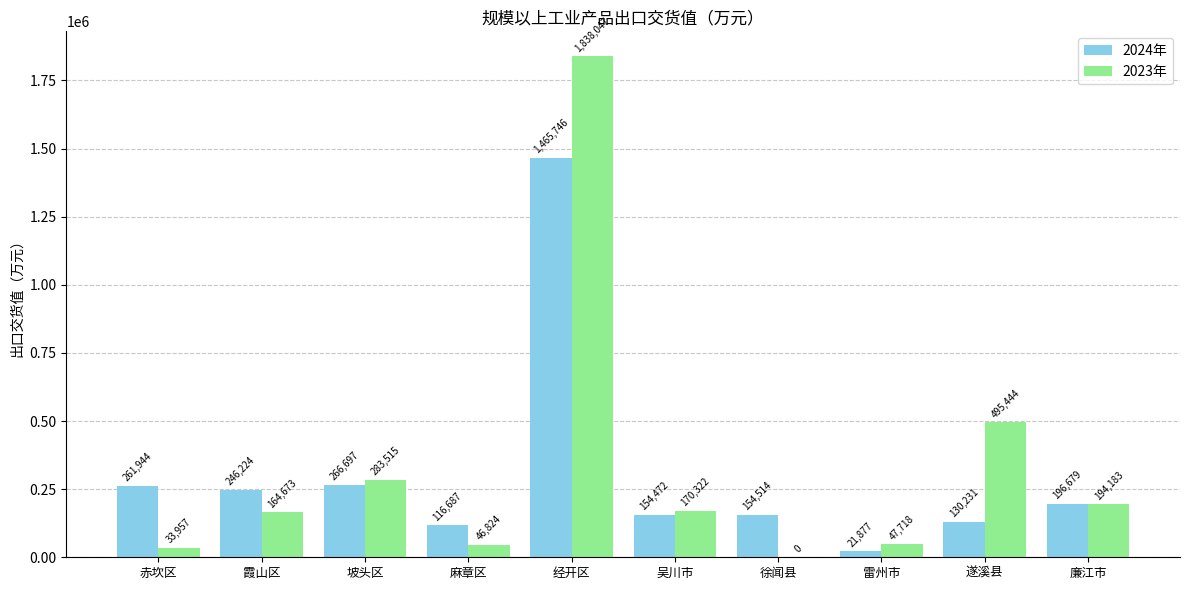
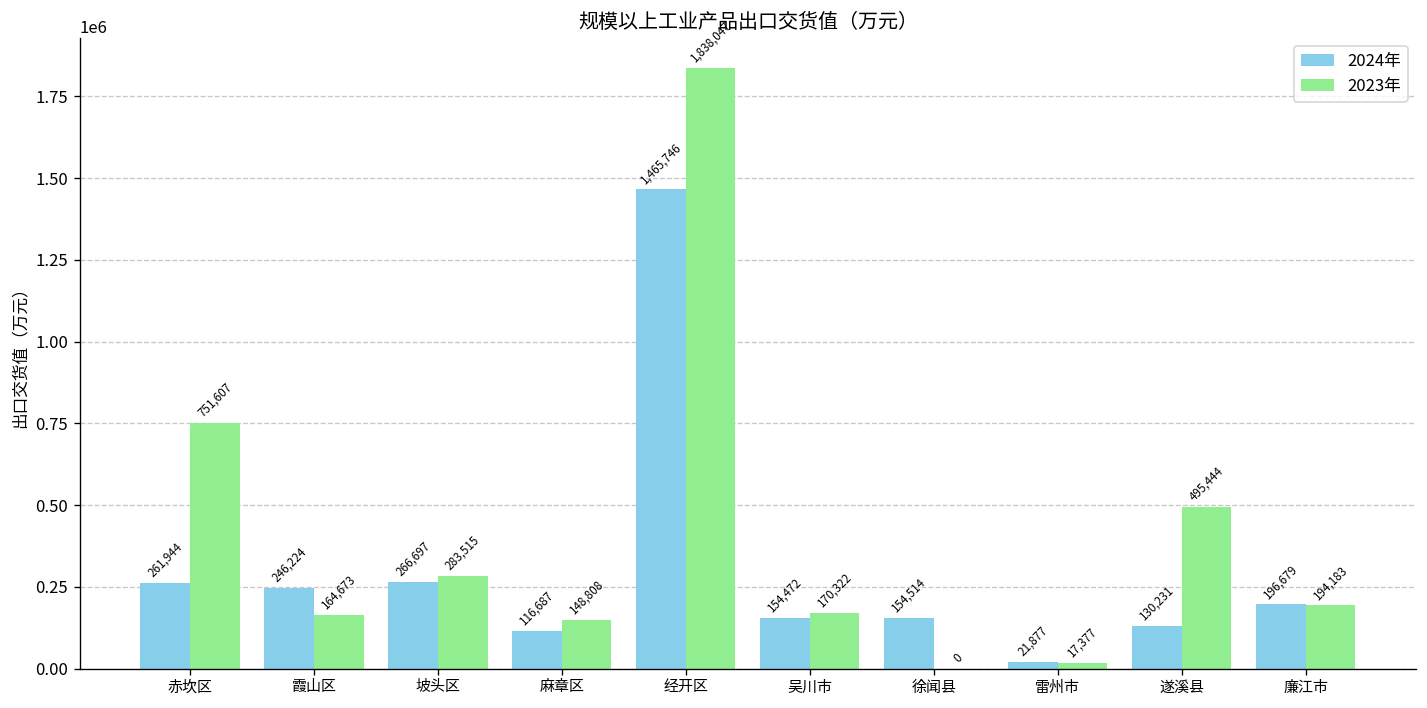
2023年, 赤坎区: 33,957 -> 751,607
2023年, 麻章区: 46,824 -> 148,808
2023年, 雷州市: 47,718 -> 17,377
